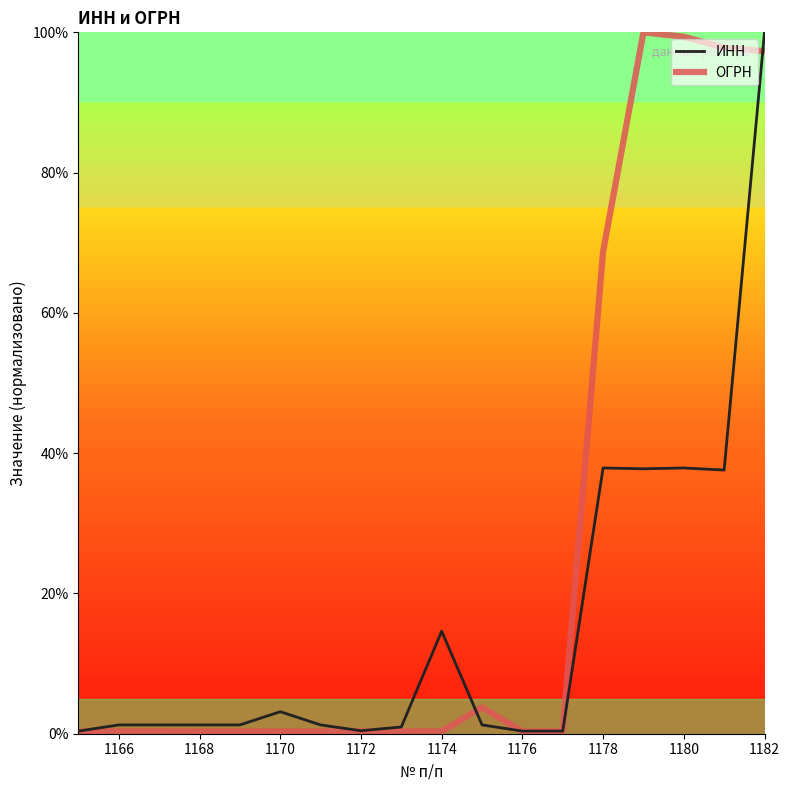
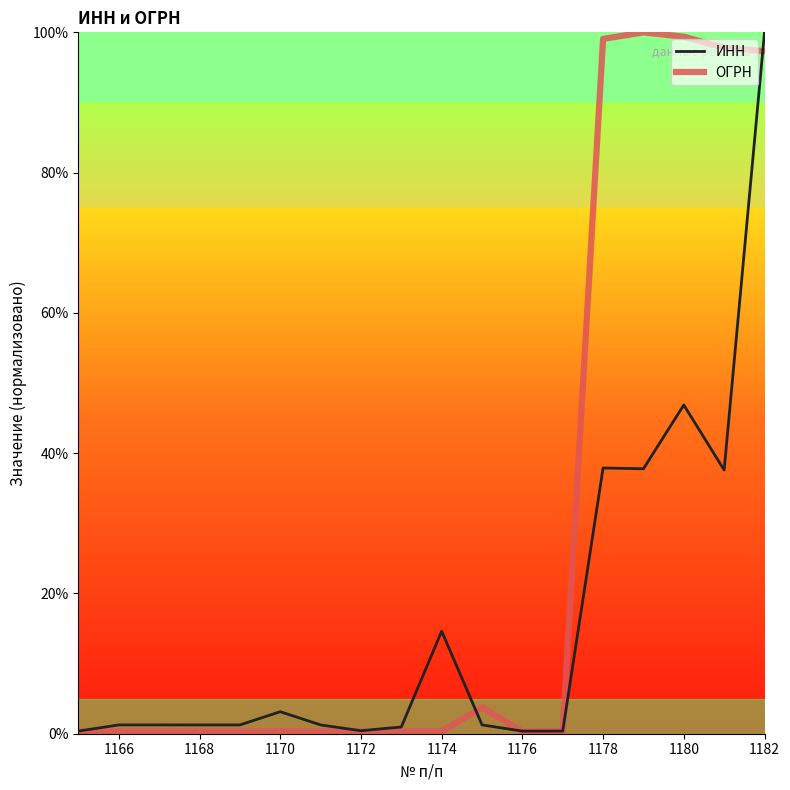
ОГРН, 1178: 69% -> 99%
ИНН, 1180: 38% -> 47%
